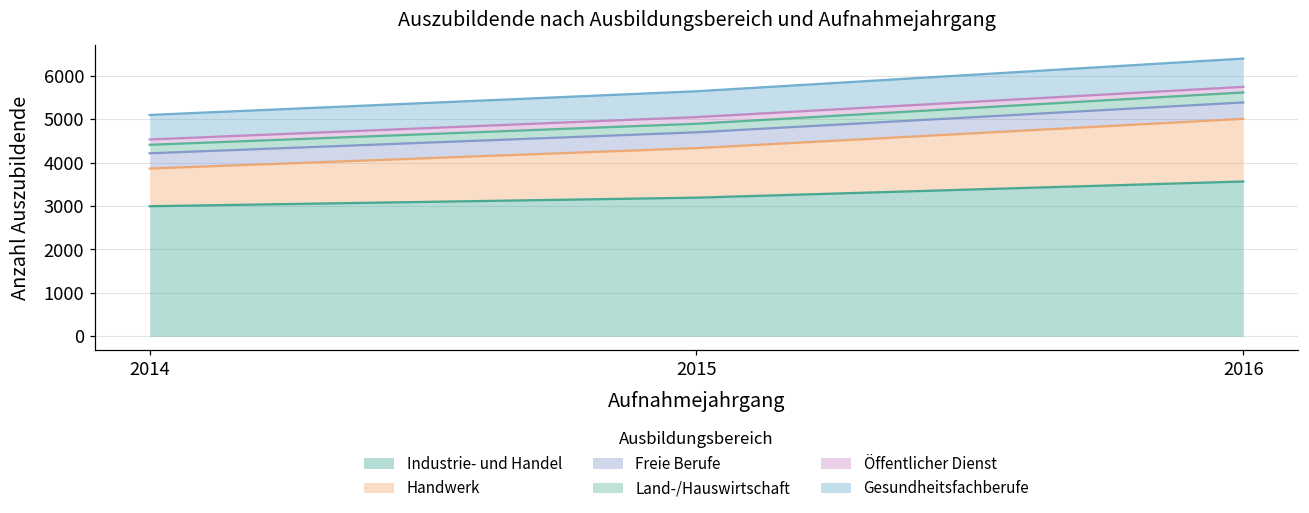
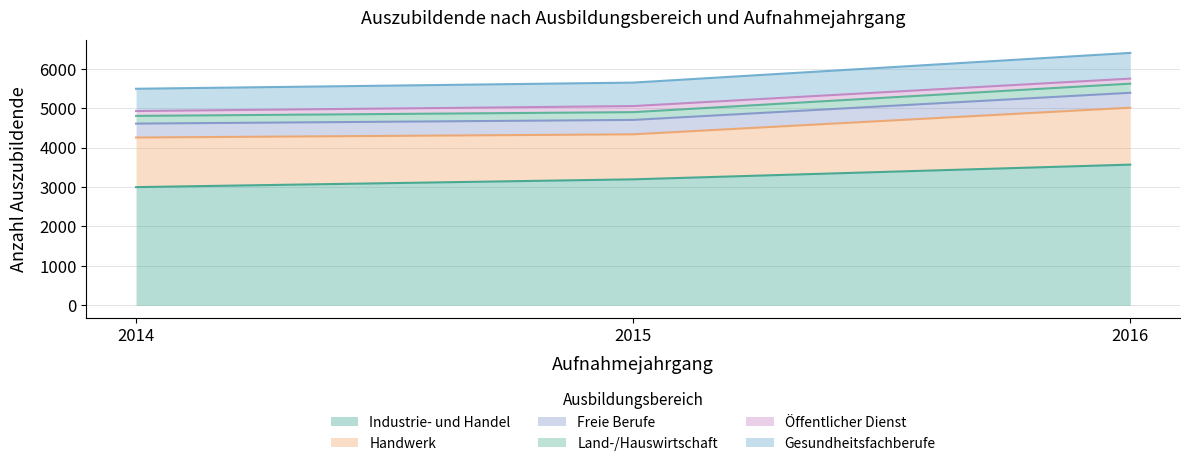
Handwerk, 2014: 900 -> 1300
